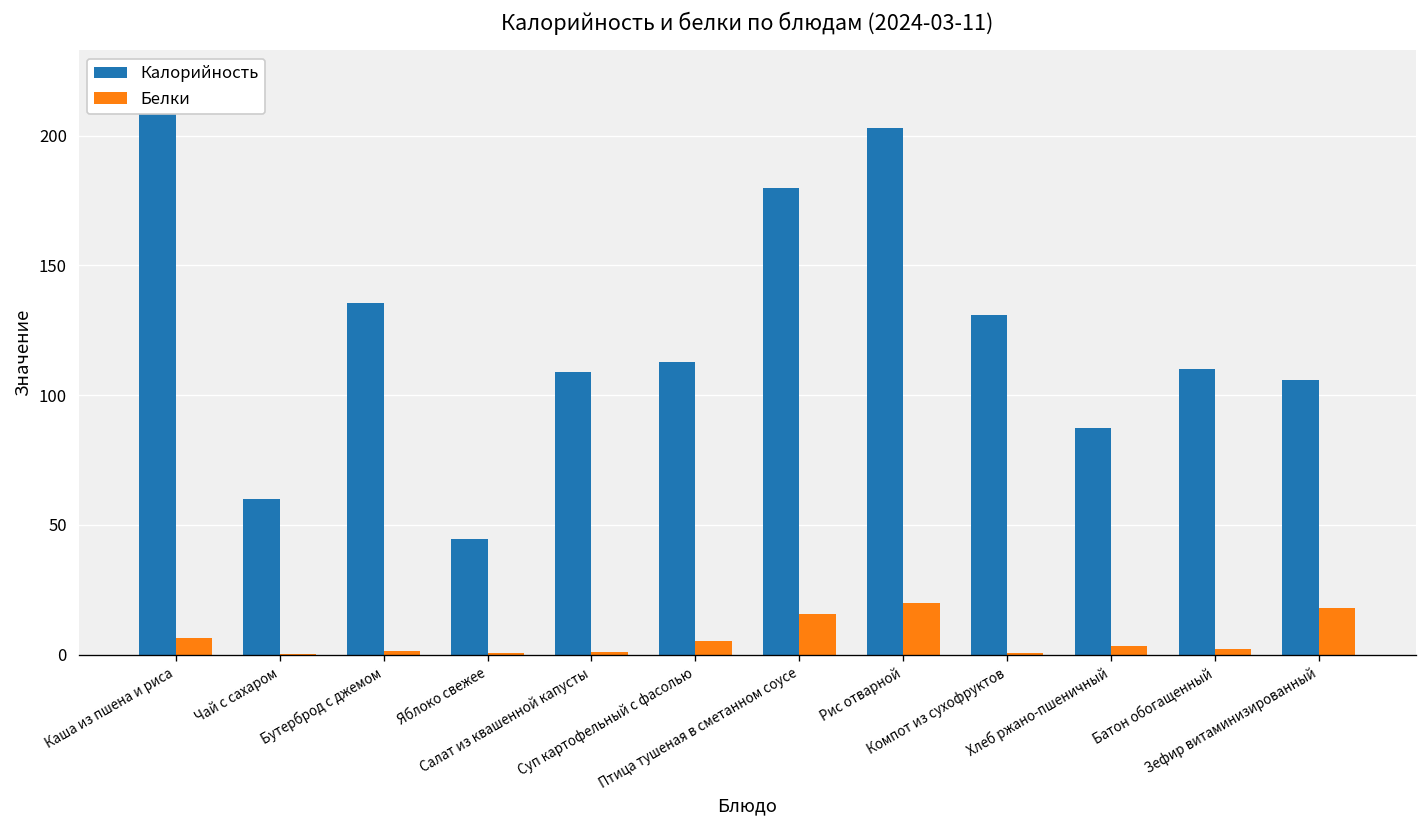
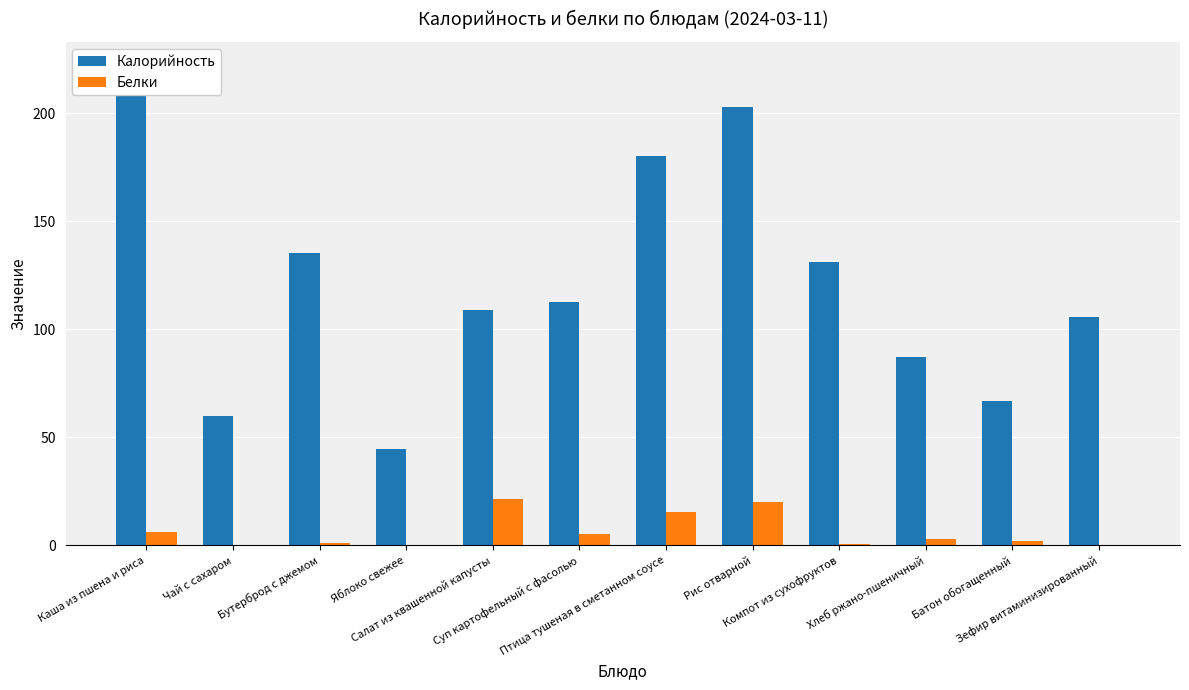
Белки, Салат из квашенной капусты: 1 -> 22
Калорийность, Батон обогащенный: 110 -> 67
Белки, Зефир витаминизированный: 18 -> 0
